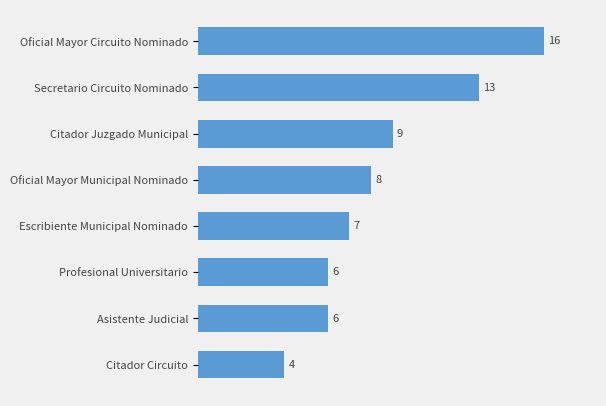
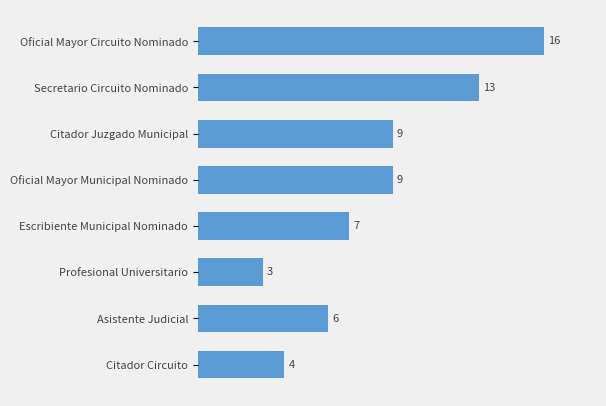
Oficial Mayor Municipal Nominado: 8 -> 9
Profesional Universitario: 6 -> 3
